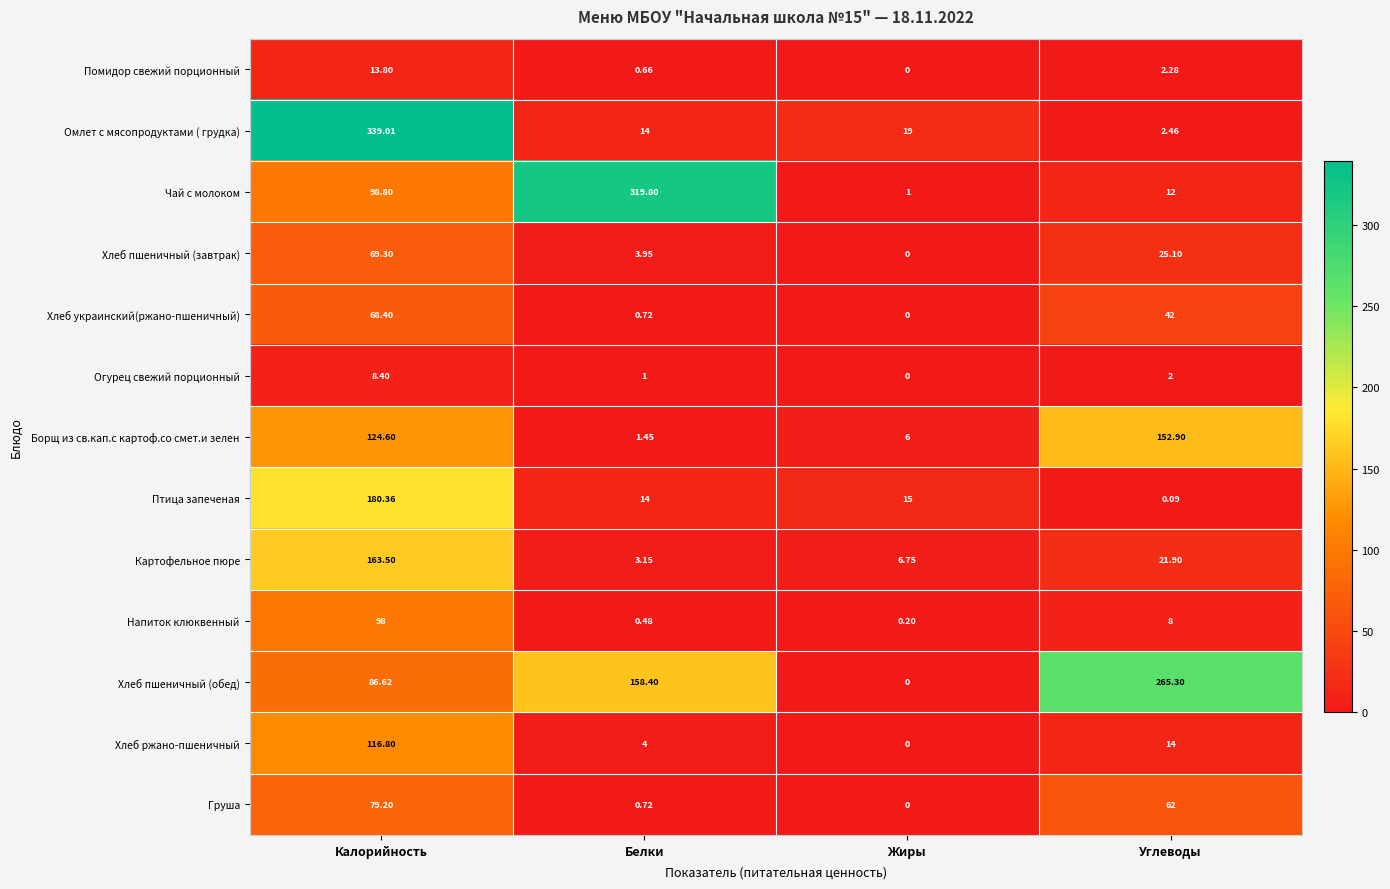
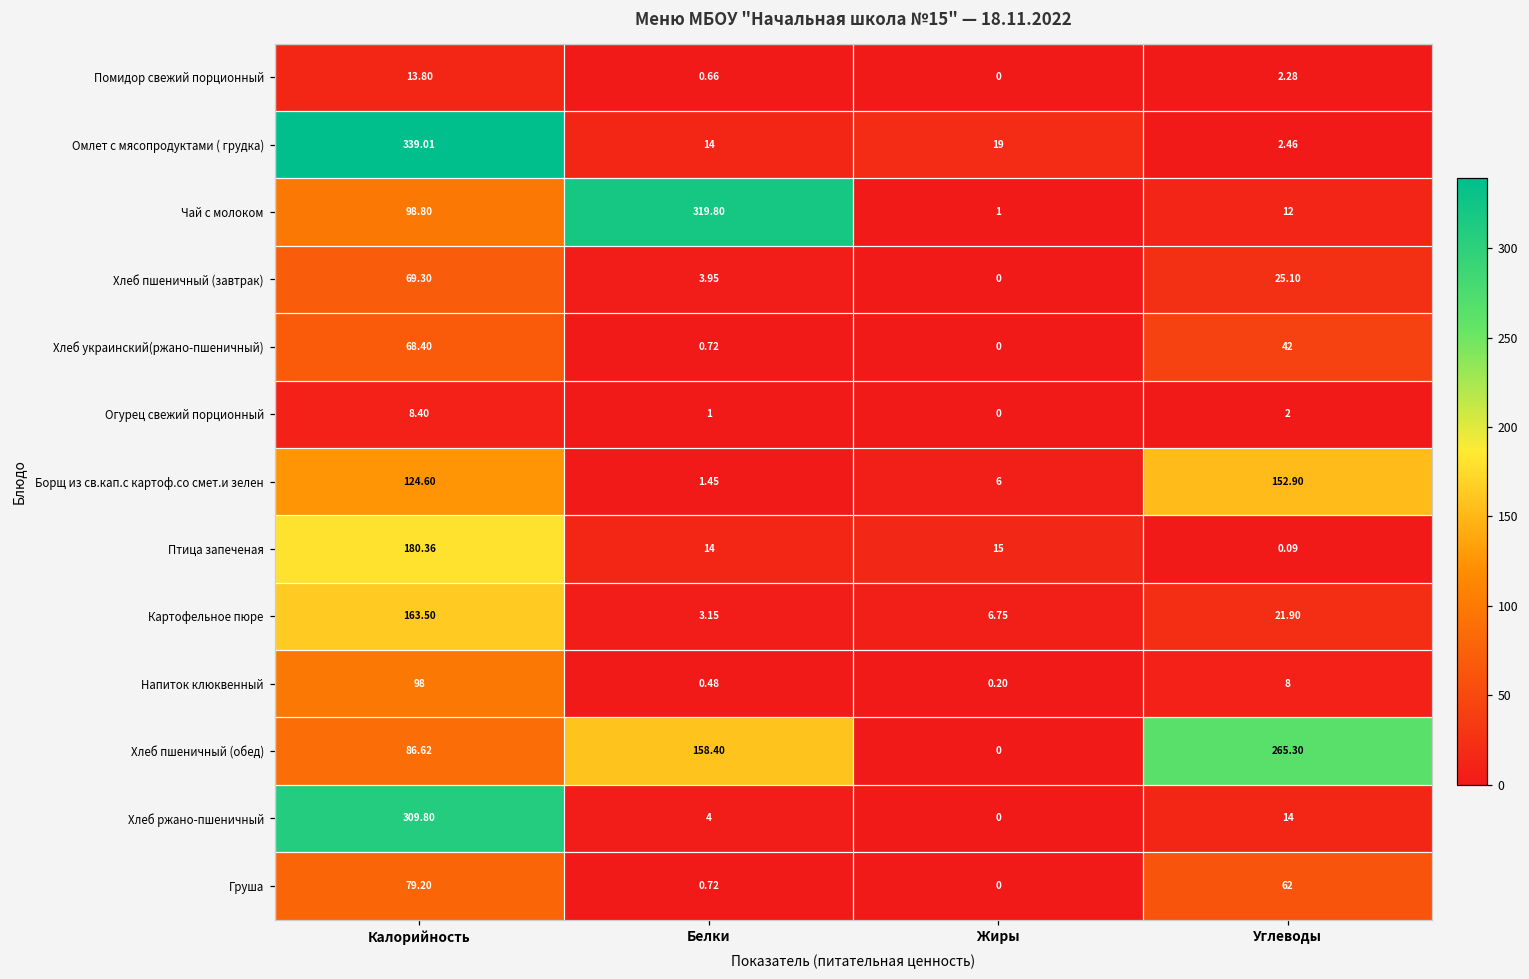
Хлеб ржано-пшеничный, Калорийность: 116.80 -> 309.80
